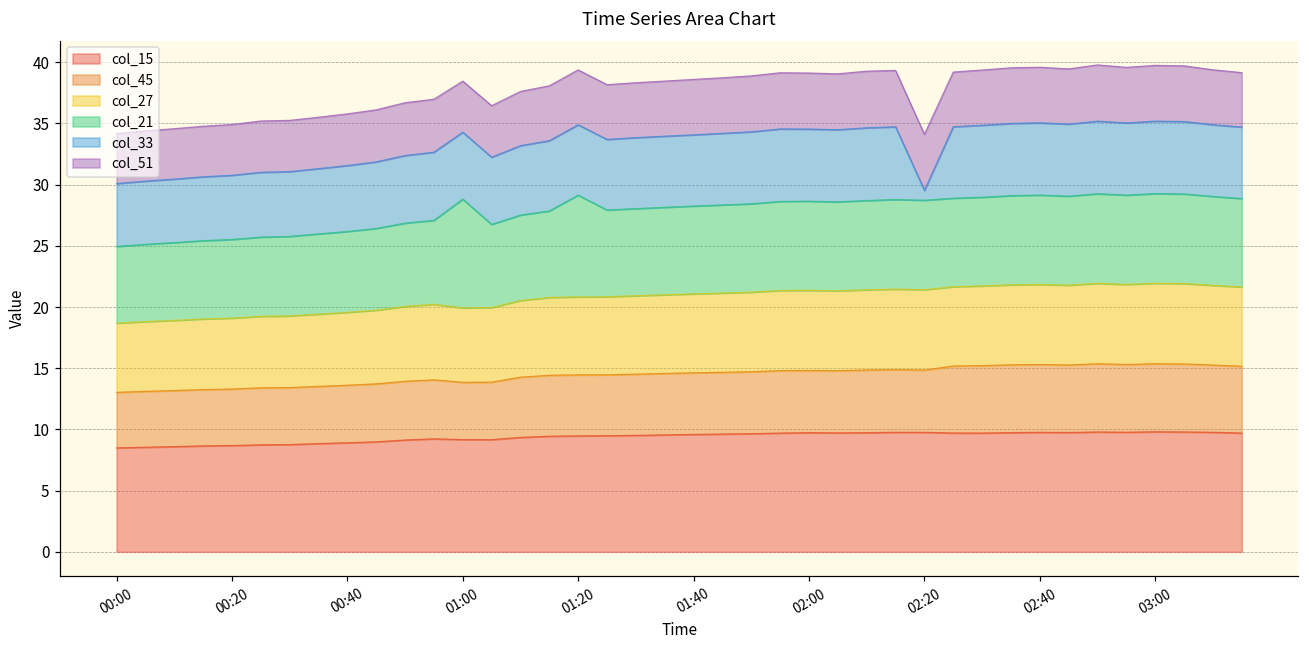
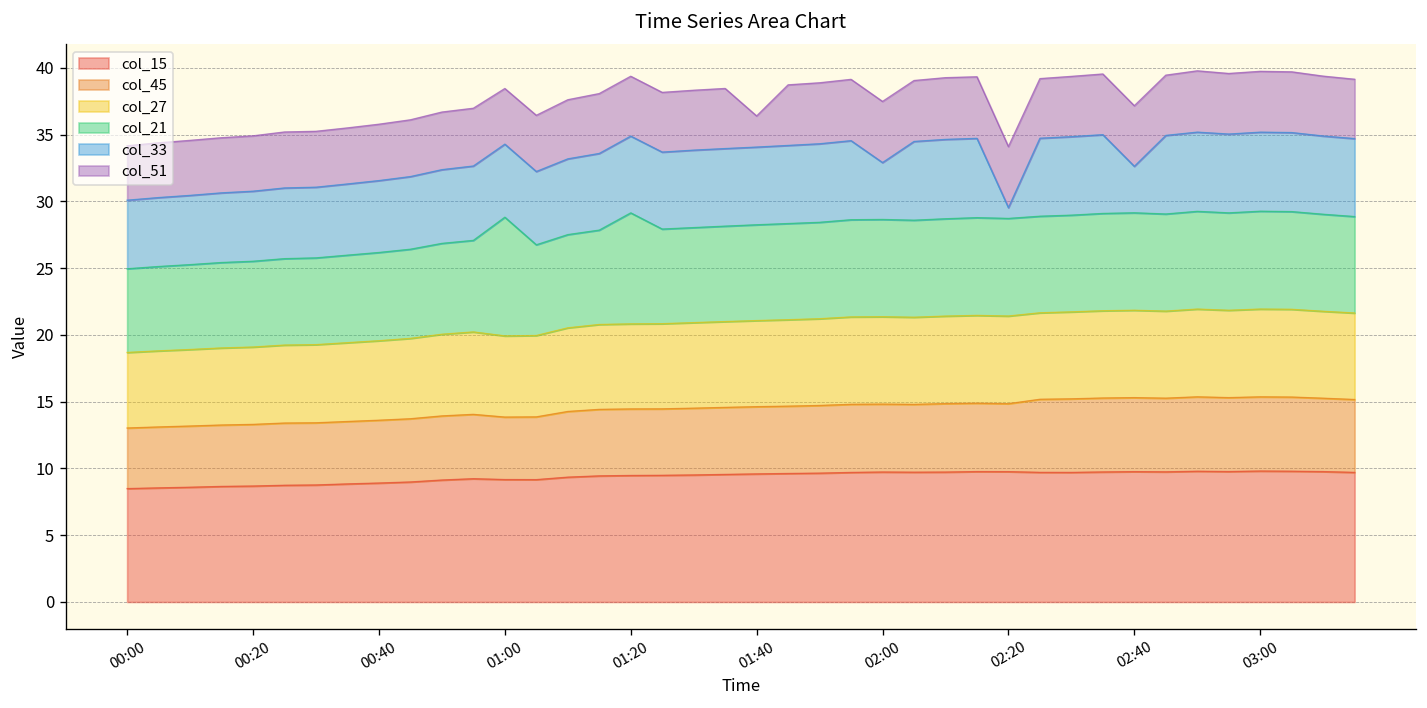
col_51, 01:40: 4.5 -> 2.3
col_33, 02:00: 5.9 -> 4.3
col_33, 02:40: 5.9 -> 3.5
